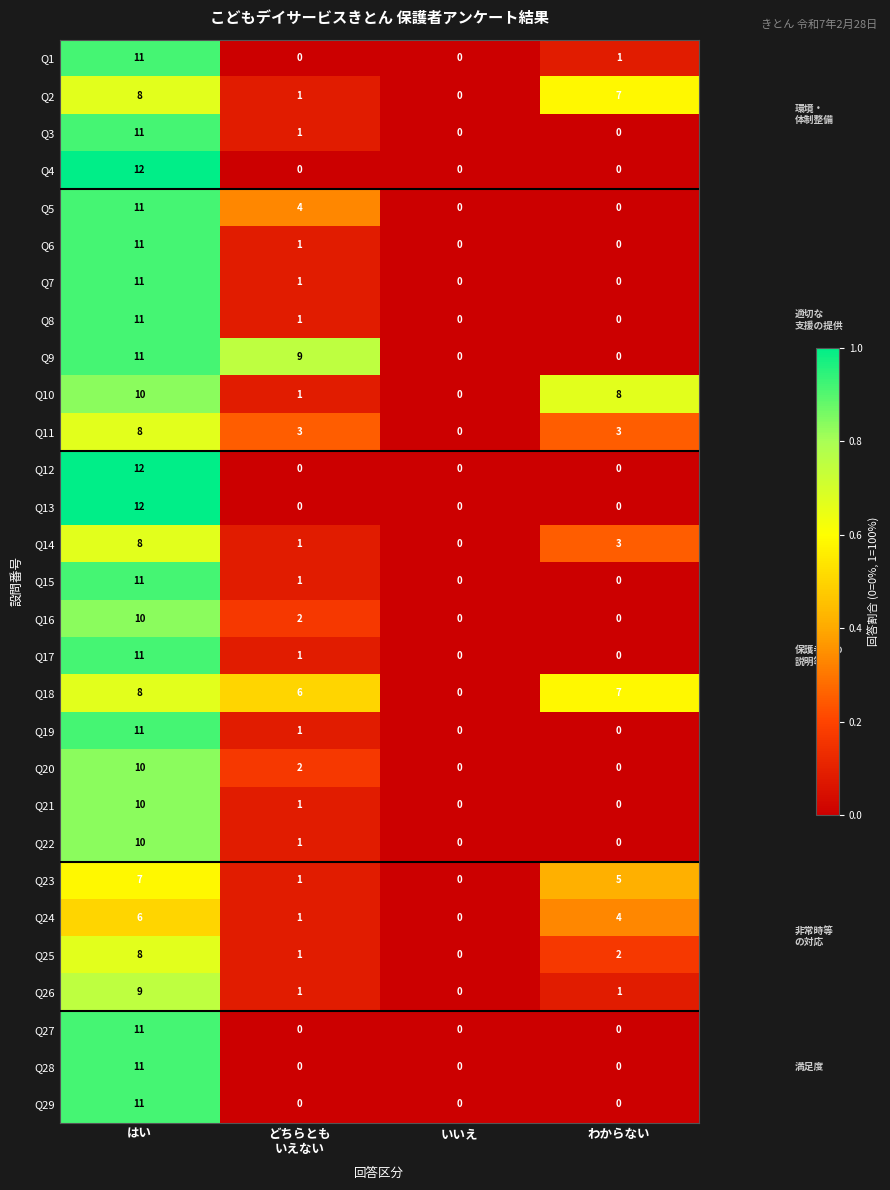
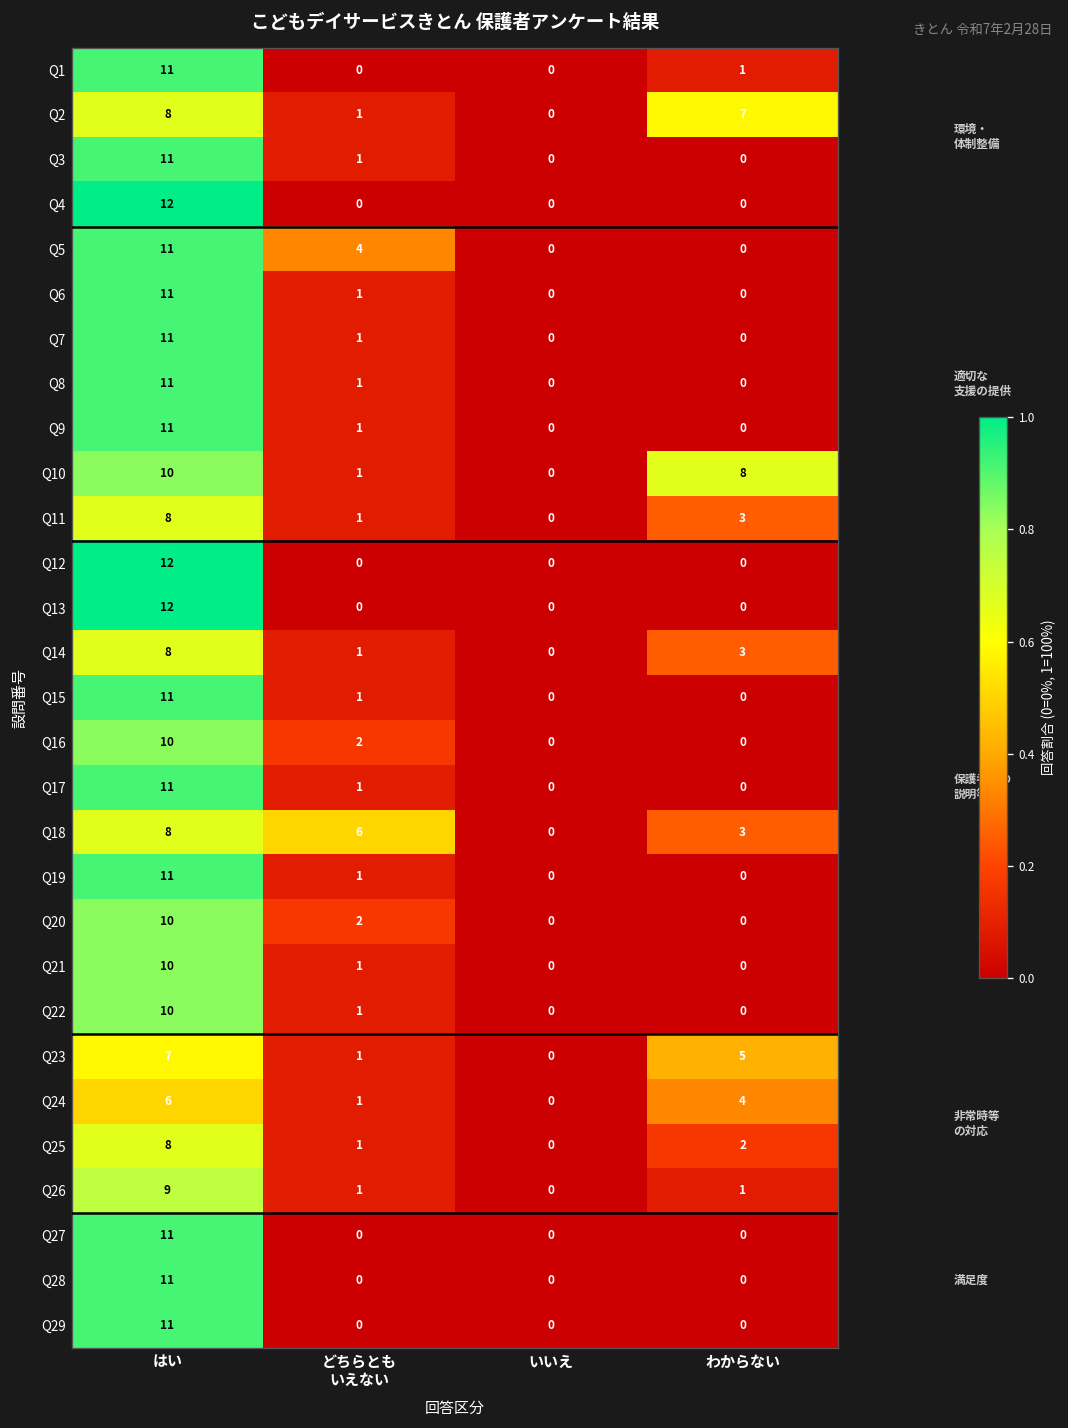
Q9, どちらとも いえない: 9 -> 1
Q11, どちらとも いえない: 3 -> 1
Q18, わからない: 7 -> 3
